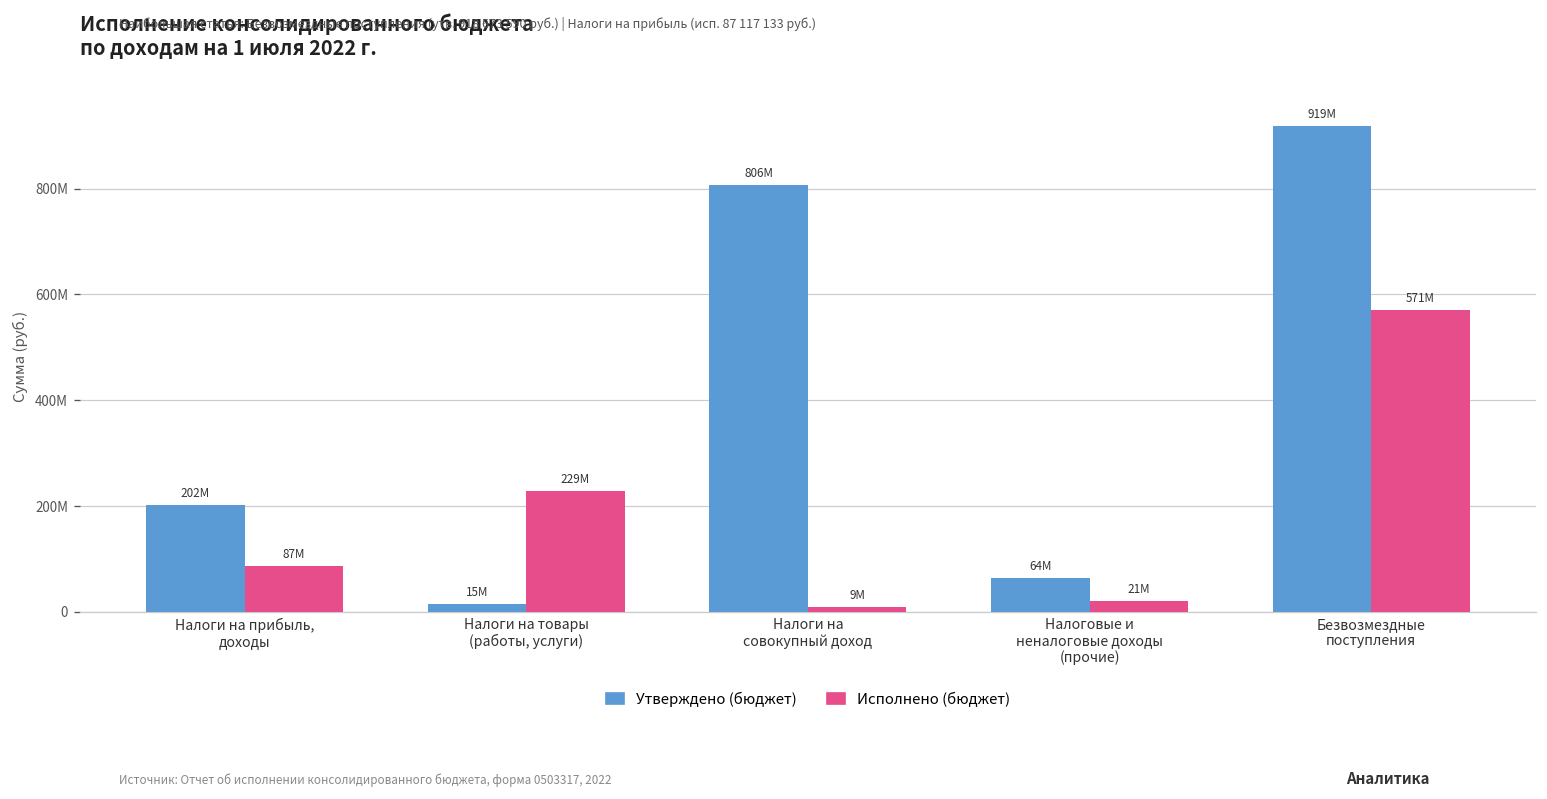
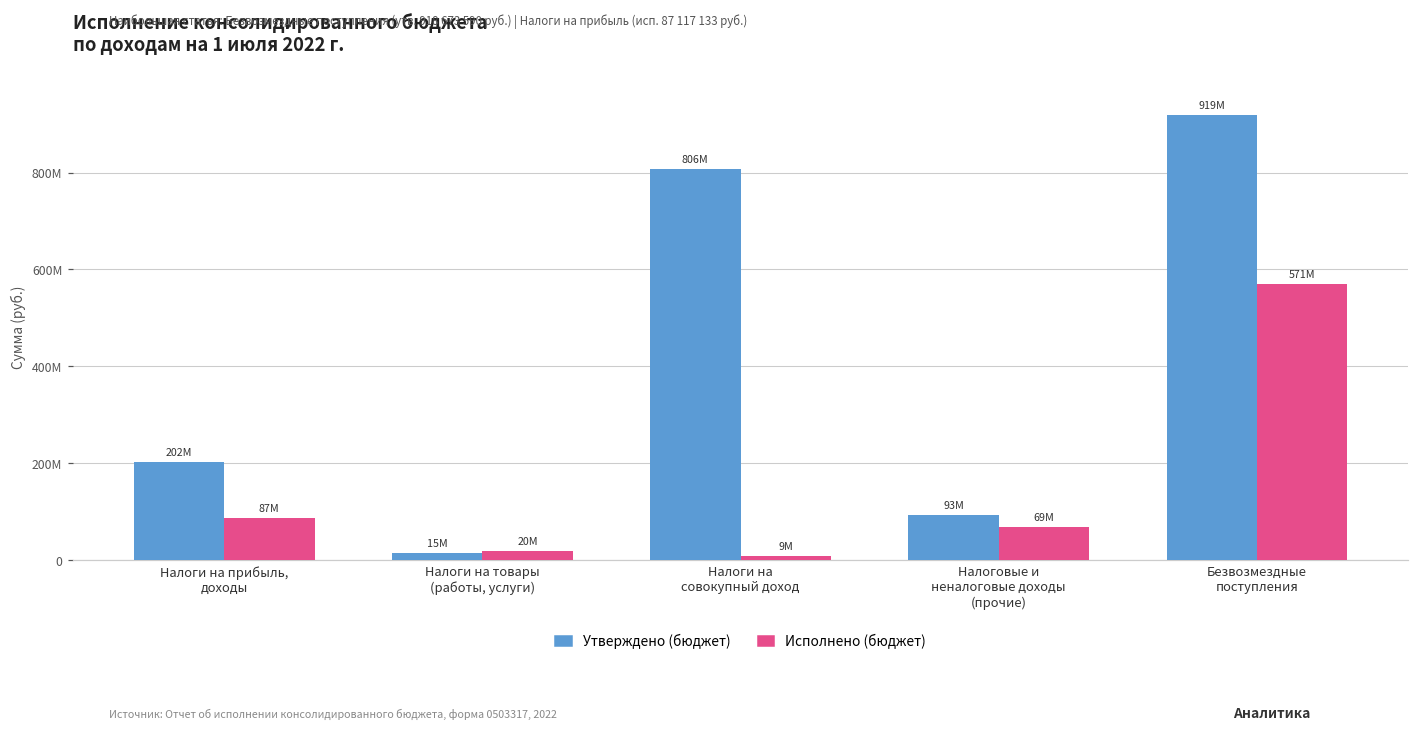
Исполнено (бюджет), Налоги на товары (работы, услуги): 229M -> 20M
Утверждено (бюджет), Налоговые и неналоговые доходы (прочие): 64M -> 93M
Исполнено (бюджет), Налоговые и неналоговые доходы (прочие): 21M -> 69M
